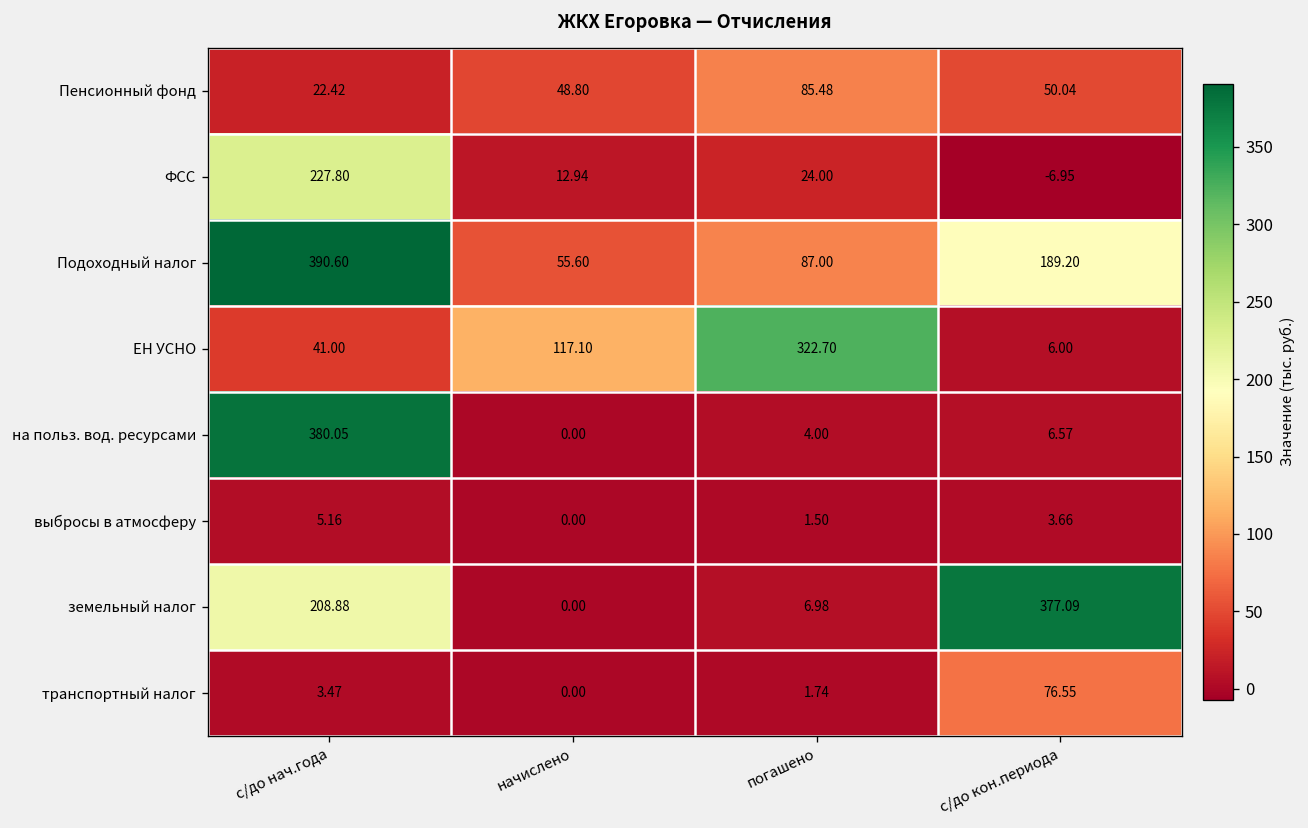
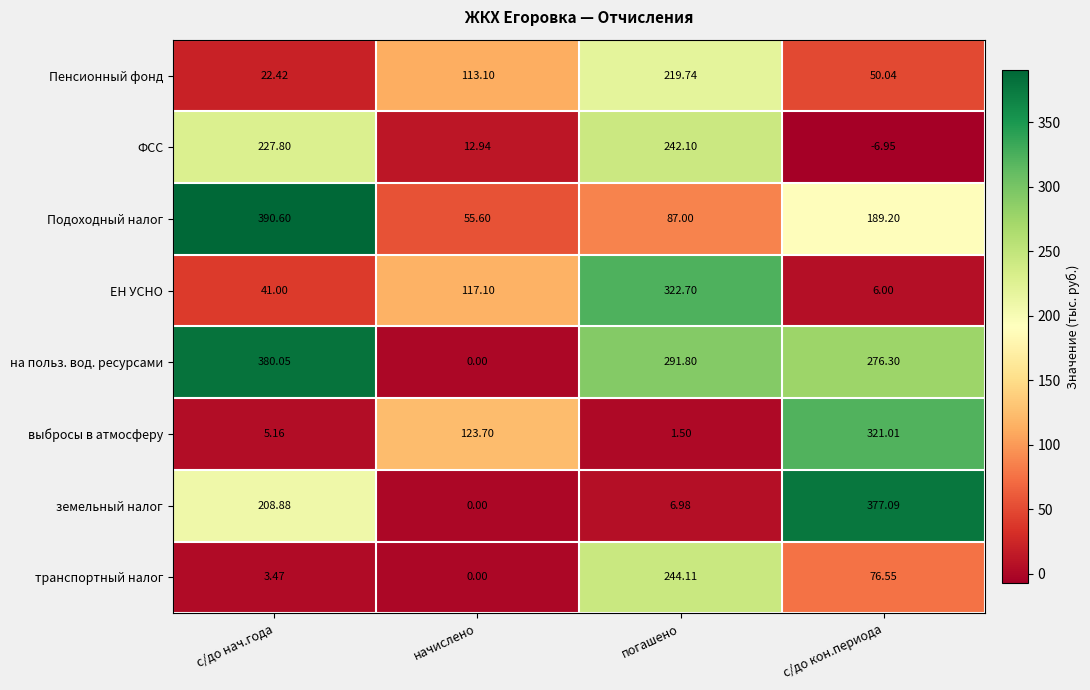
Пенсионный фонд, начислено: 48.80 -> 113.10
Пенсионный фонд, погашено: 85.48 -> 219.74
ФСС, погашено: 24.00 -> 242.10
на польз. вод. ресурсами, погашено: 4.00 -> 291.80
на польз. вод. ресурсами, с/до кон.периода: 6.57 -> 276.30
выбросы в атмосферу, начислено: 0.00 -> 123.70
выбросы в атмосферу, с/до кон.периода: 3.66 -> 321.01
транспортный налог, погашено: 1.74 -> 244.11
